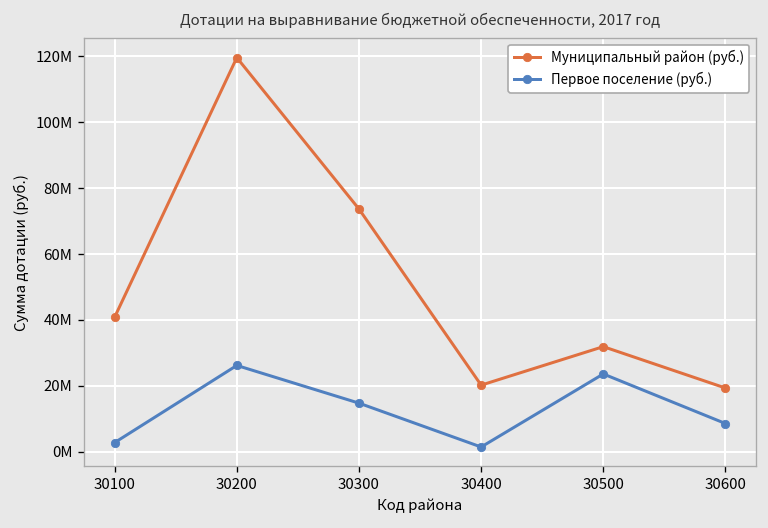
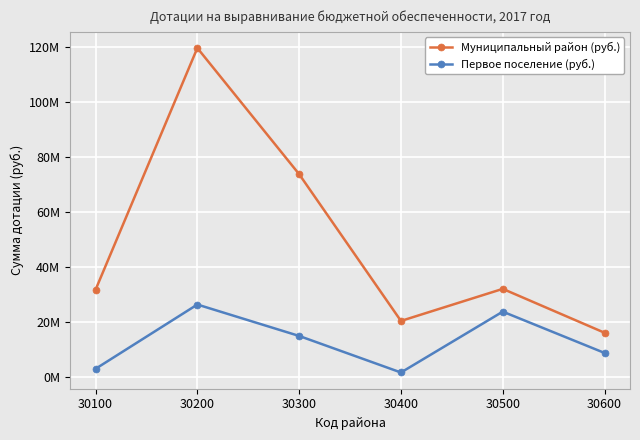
Муниципальный район (руб.), 30100: 41000000 -> 32000000
Муниципальный район (руб.), 30600: 19000000 -> 16000000
